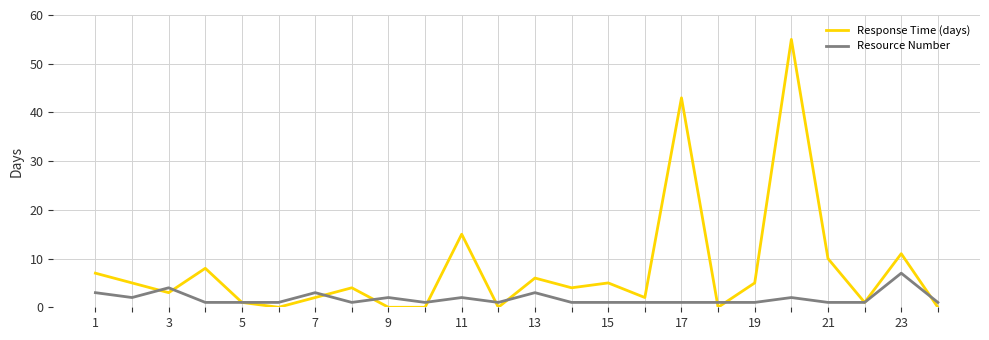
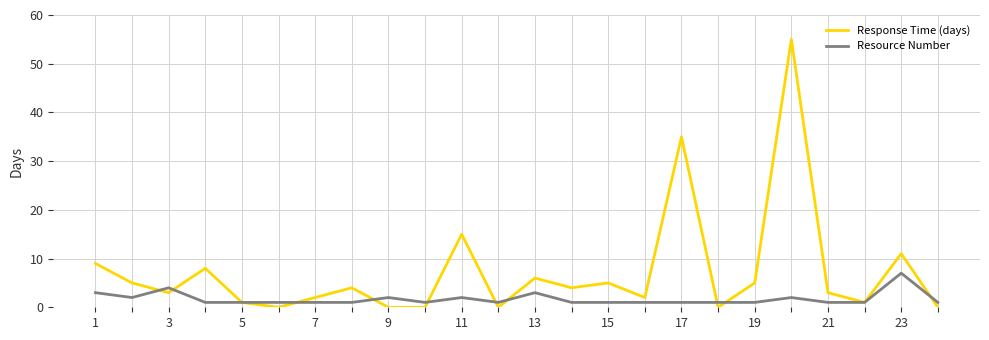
Response Time (days), 1: 7 -> 9
Resource Number, 7: 3 -> 1
Response Time (days), 17: 43 -> 35
Response Time (days), 21: 10 -> 3
